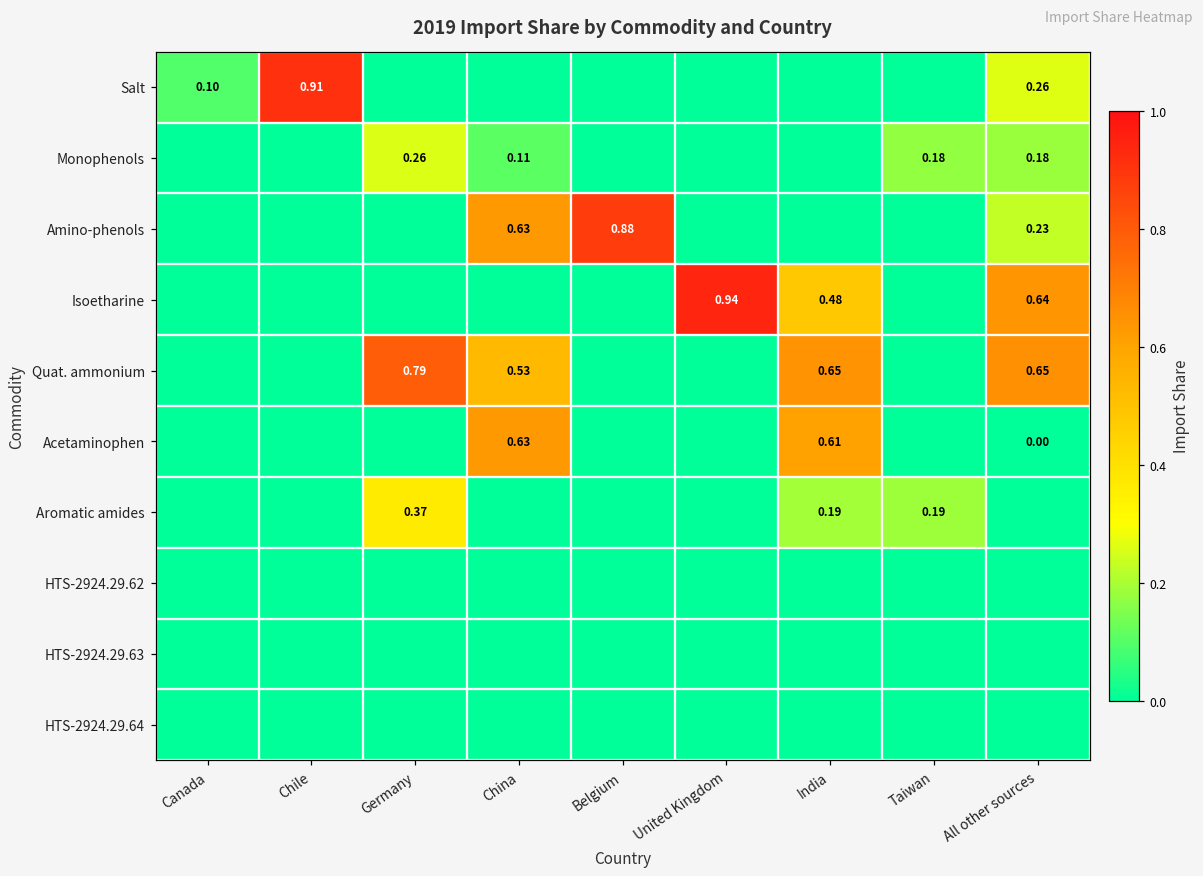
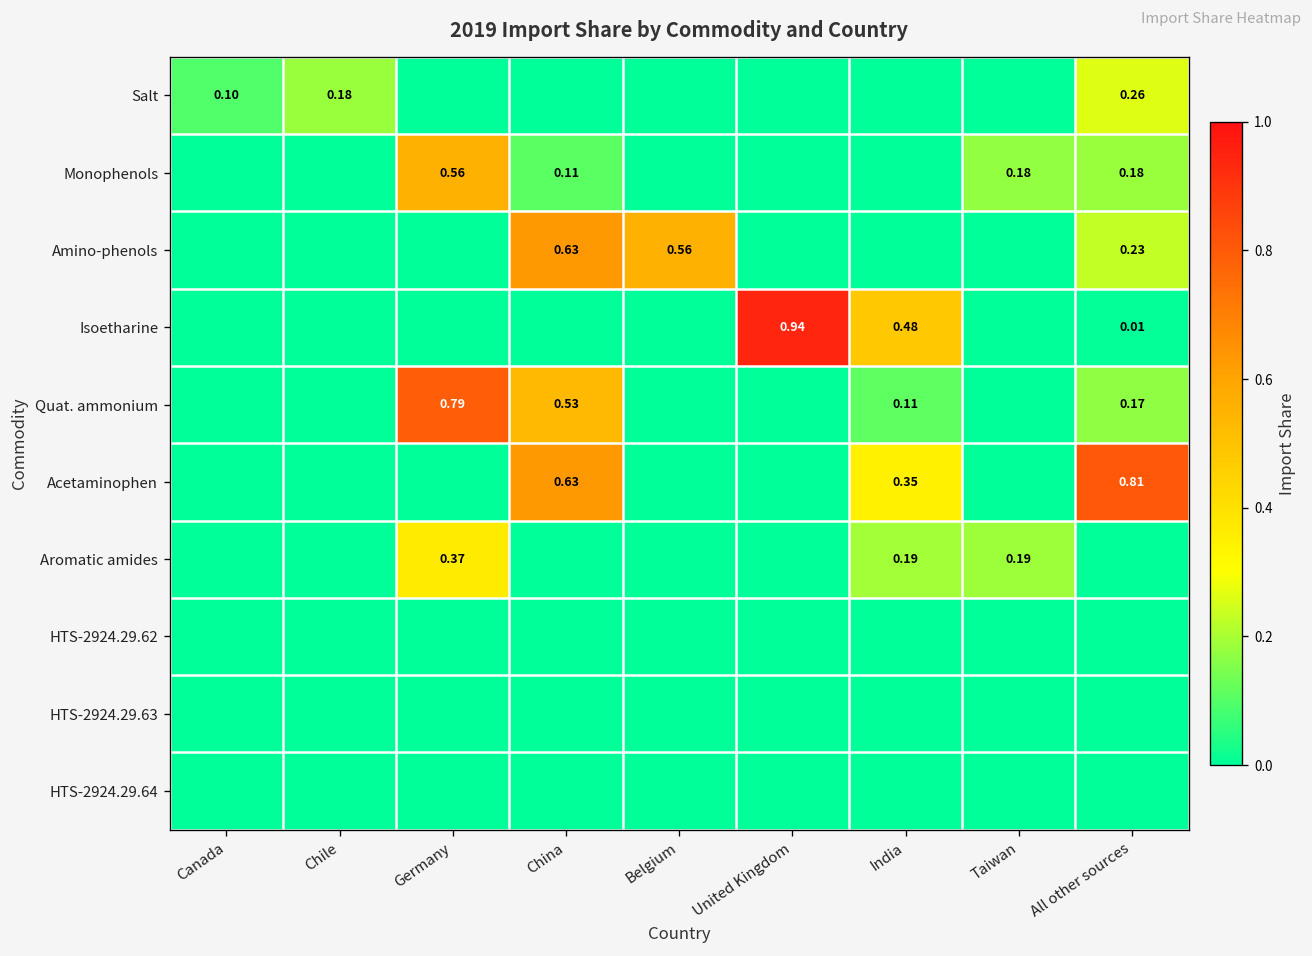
Salt, Chile: 0.91 -> 0.18
Monophenols, Germany: 0.26 -> 0.56
Amino-phenols, Belgium: 0.88 -> 0.56
Isoetharine, All other sources: 0.64 -> 0.01
Quat. ammonium, India: 0.65 -> 0.11
Quat. ammonium, All other sources: 0.65 -> 0.17
Acetaminophen, India: 0.61 -> 0.35
Acetaminophen, All other sources: 0.00 -> 0.81
